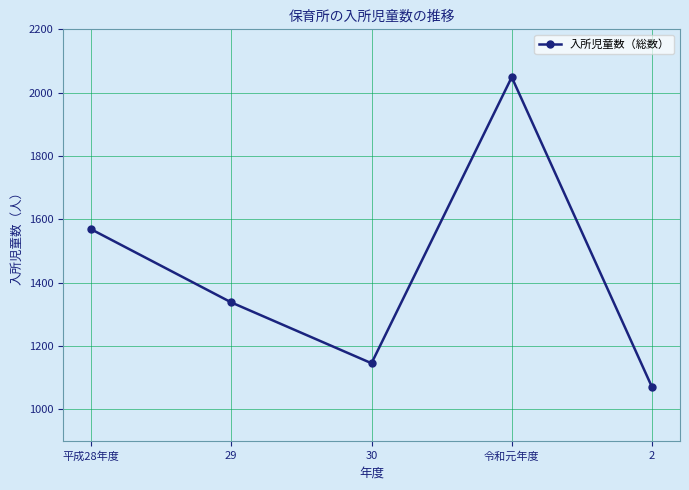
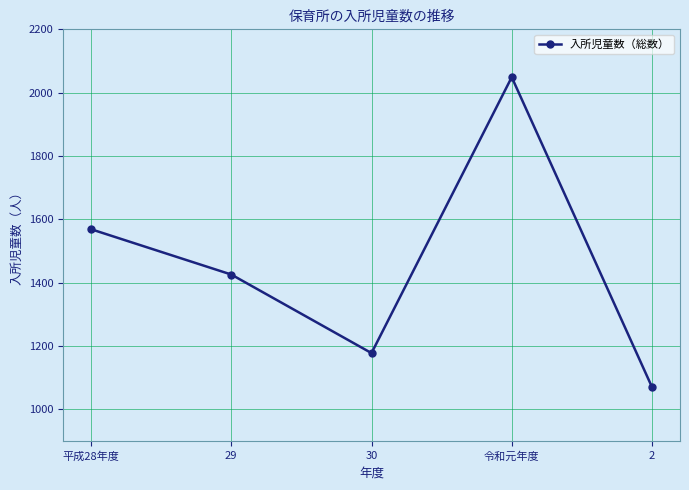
29: 1340 -> 1430
30: 1150 -> 1180
